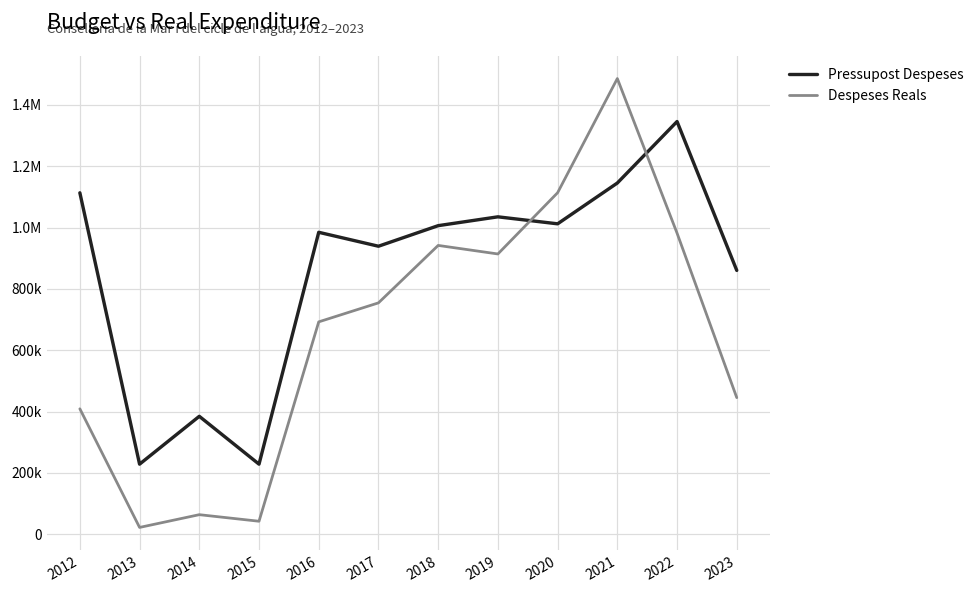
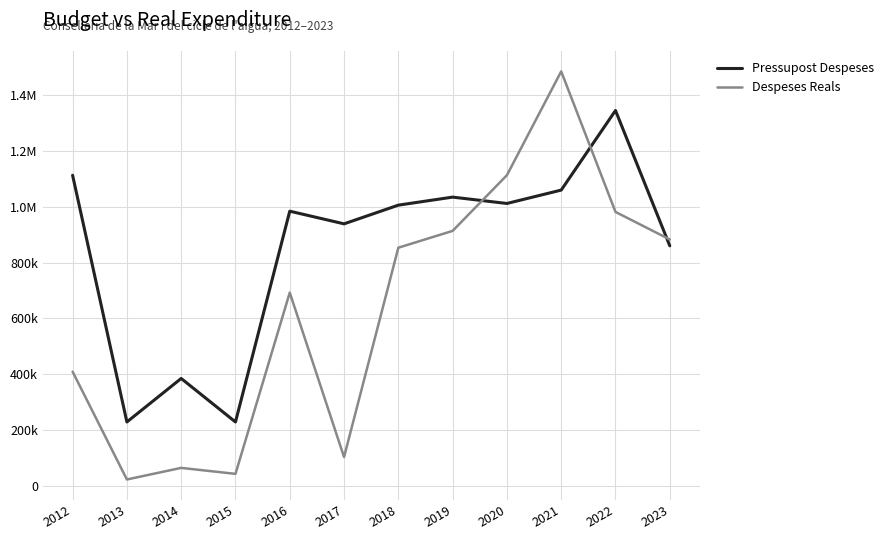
Despeses Reals, 2017: 750000 -> 100000
Despeses Reals, 2018: 940000 -> 850000
Pressupost Despeses, 2021: 1150000 -> 1060000
Despeses Reals, 2023: 450000 -> 880000
